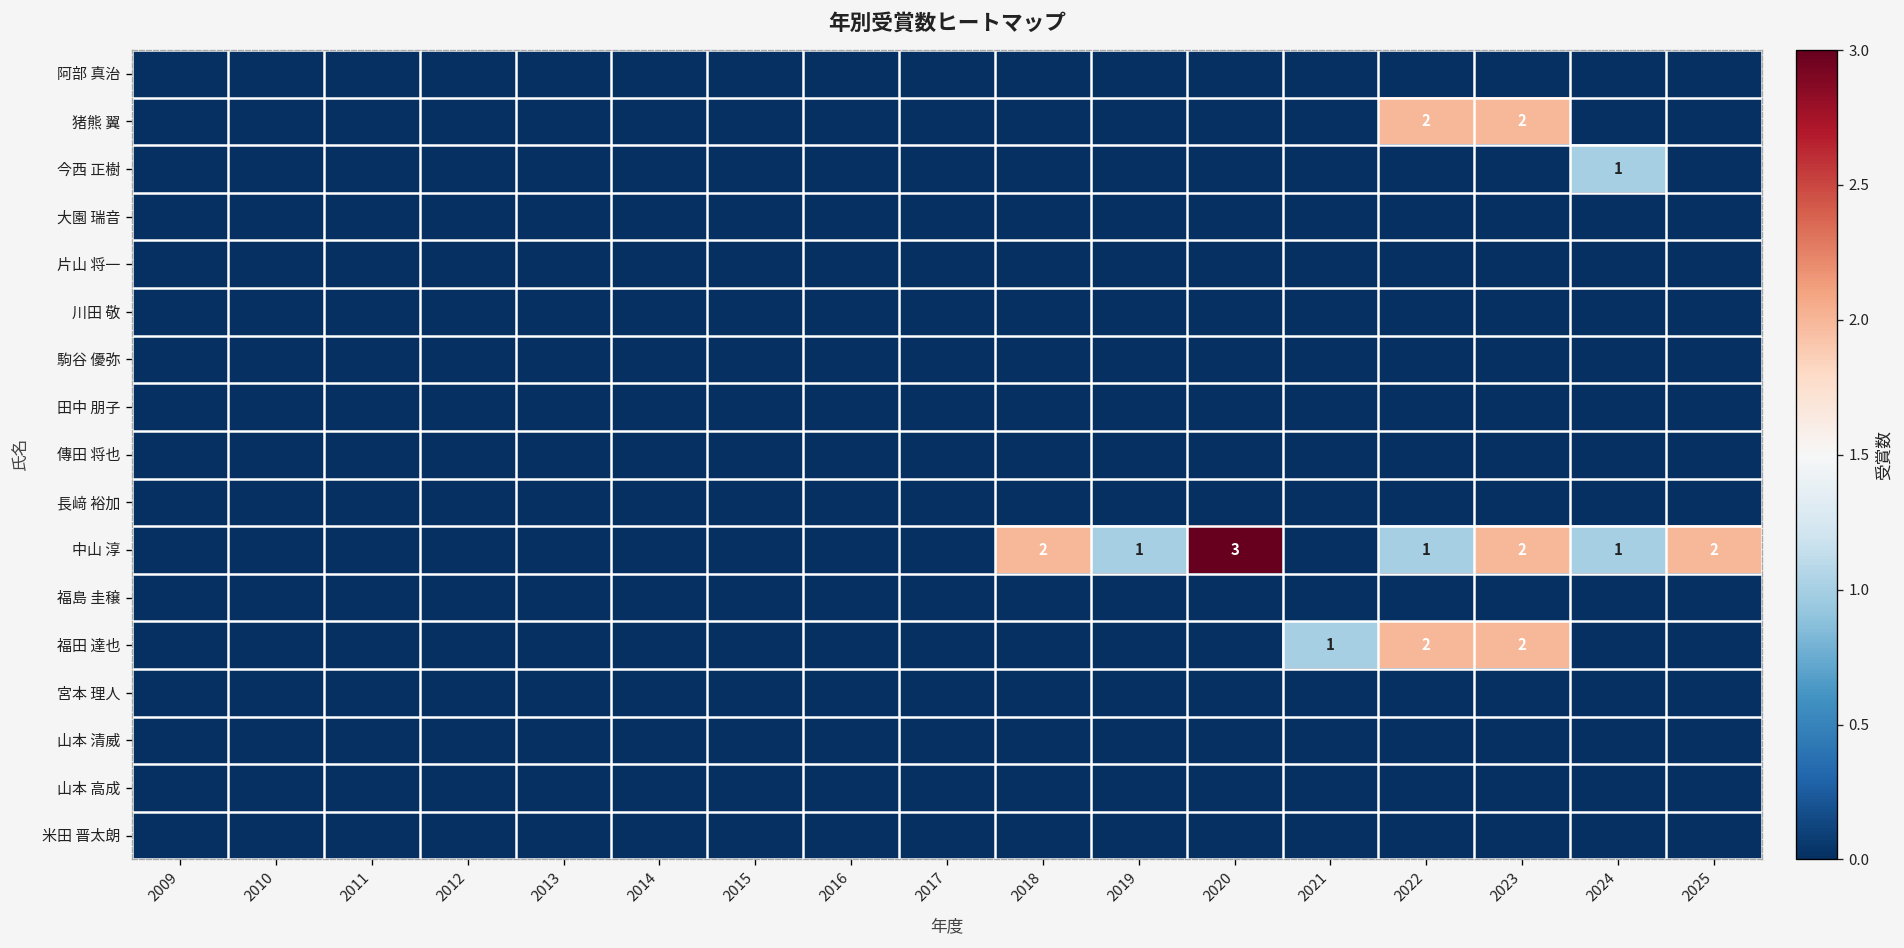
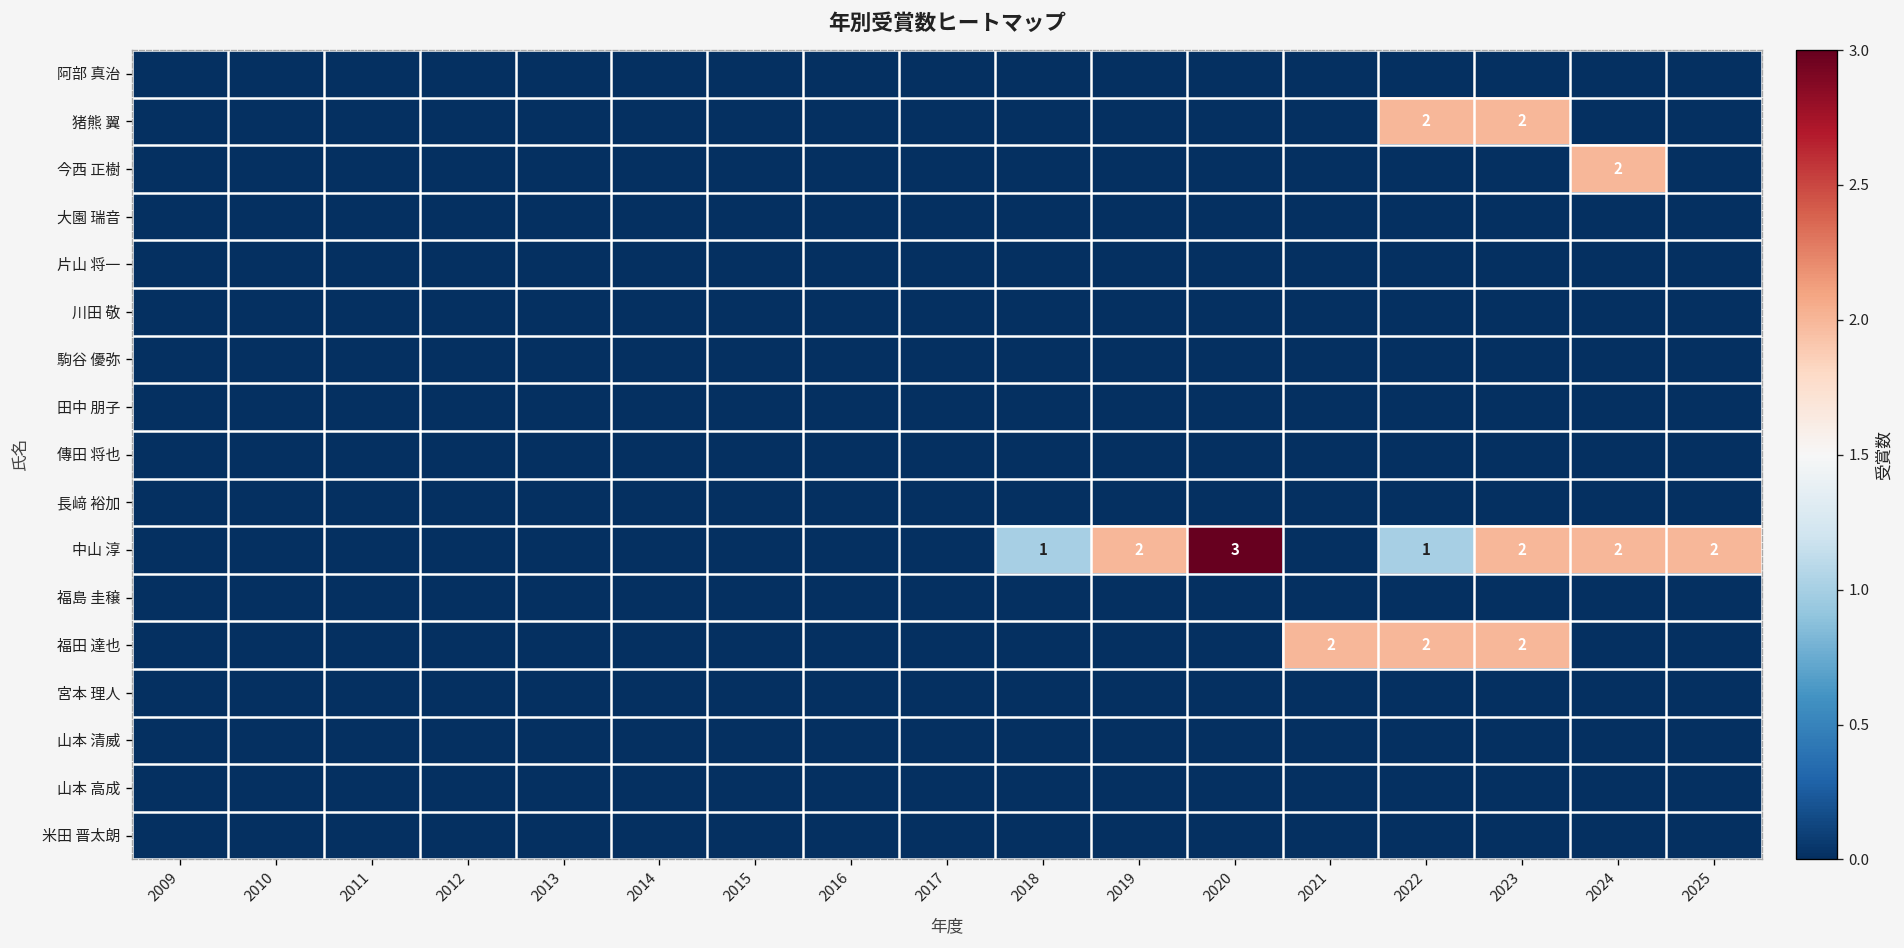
今西 正樹, 2024: 1 -> 2
中山 淳, 2018: 2 -> 1
中山 淳, 2019: 1 -> 2
中山 淳, 2024: 1 -> 2
福田 達也, 2021: 1 -> 2
